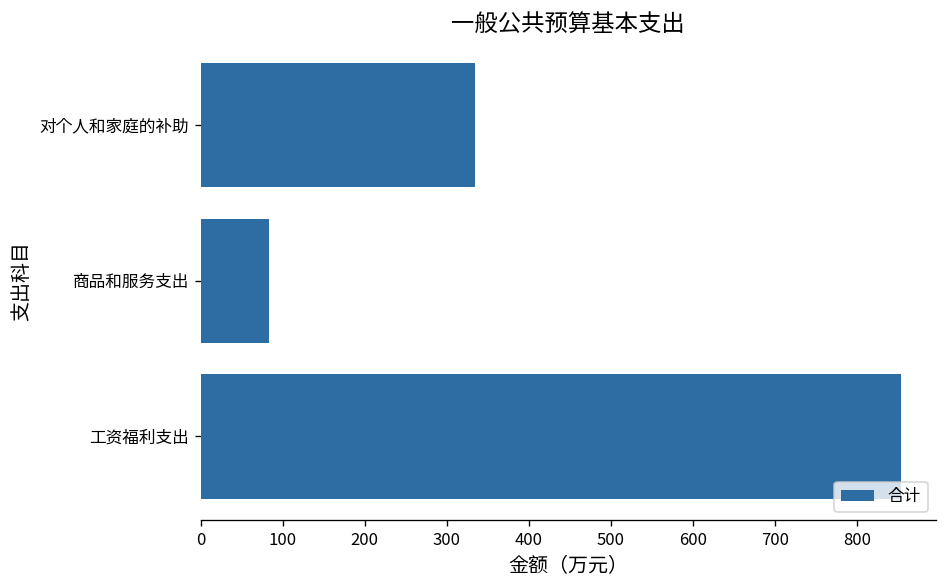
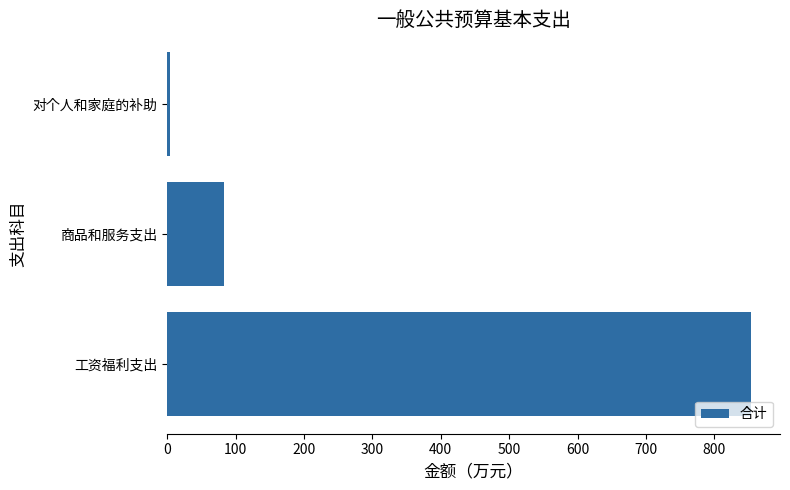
对个人和家庭的补助: 330 -> 0
